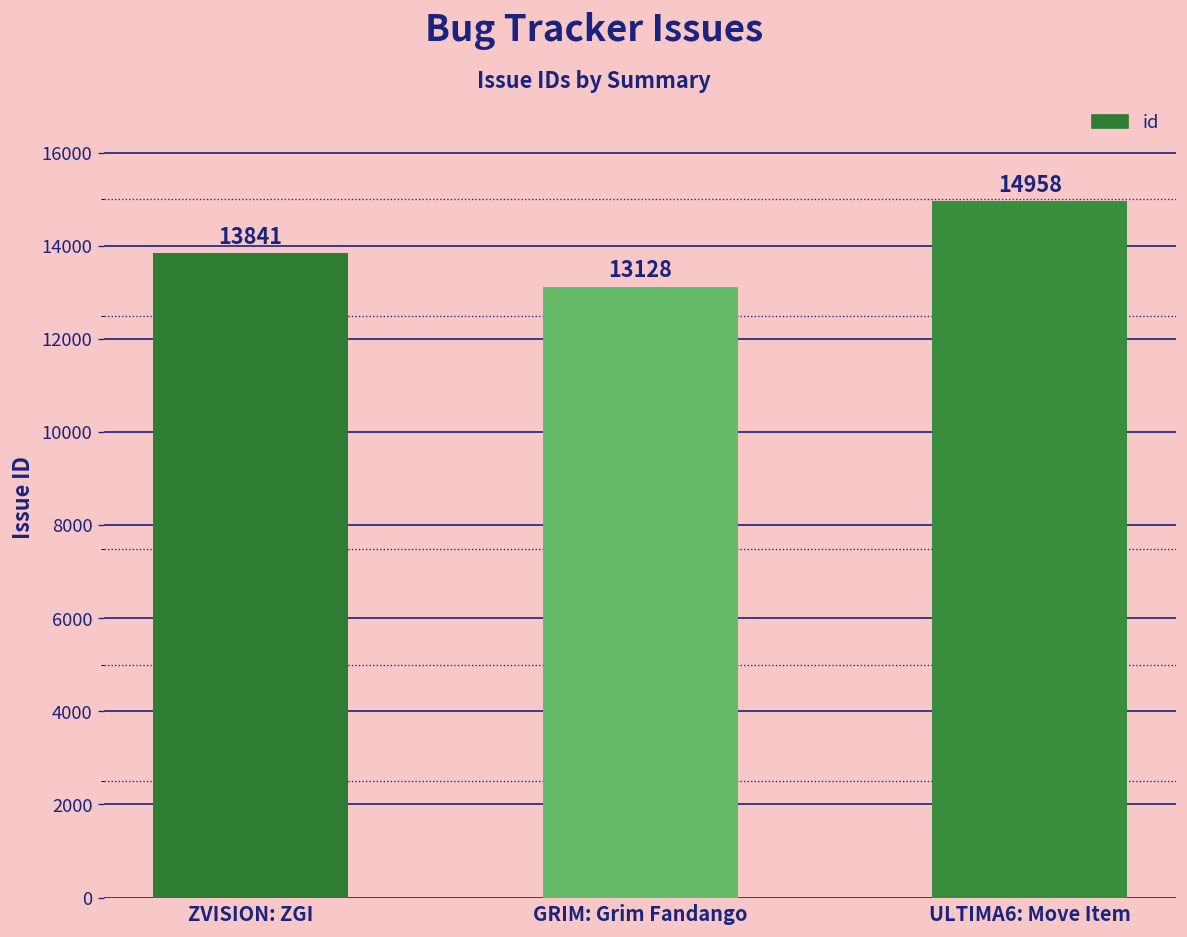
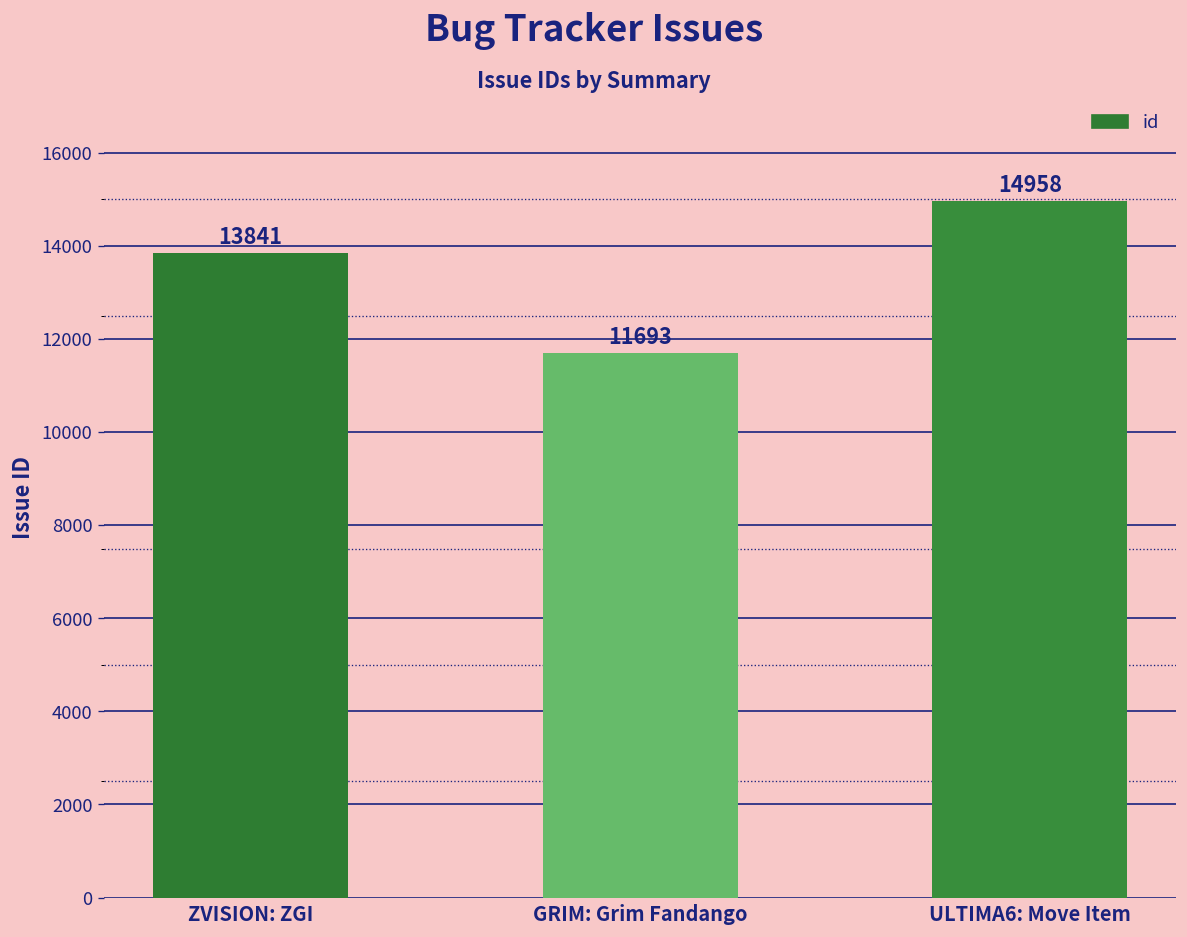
GRIM: Grim Fandango: 13128 -> 11693
